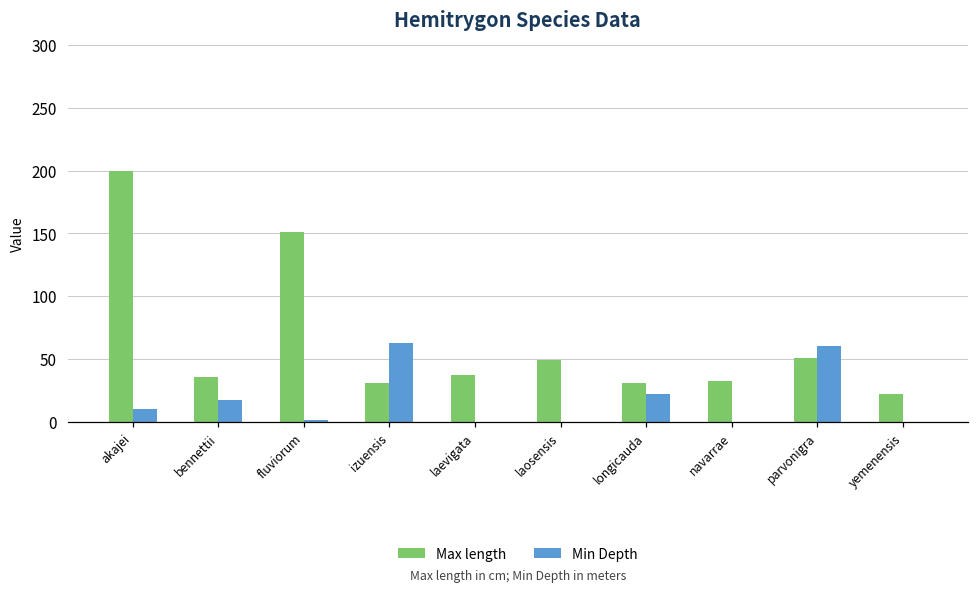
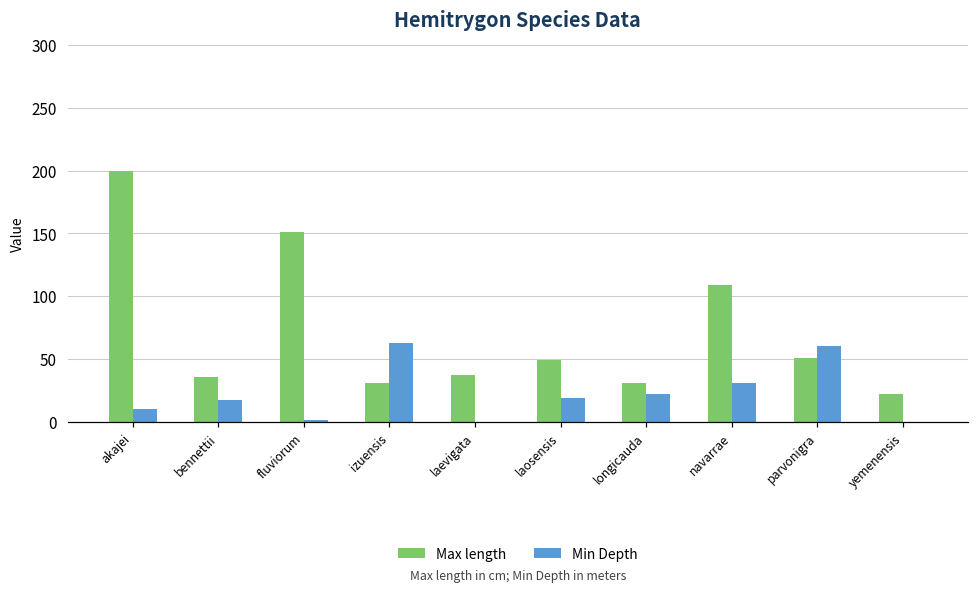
Min Depth, laosensis: 0 -> 19
Max length, navarrae: 32 -> 109
Min Depth, navarrae: 0 -> 31
